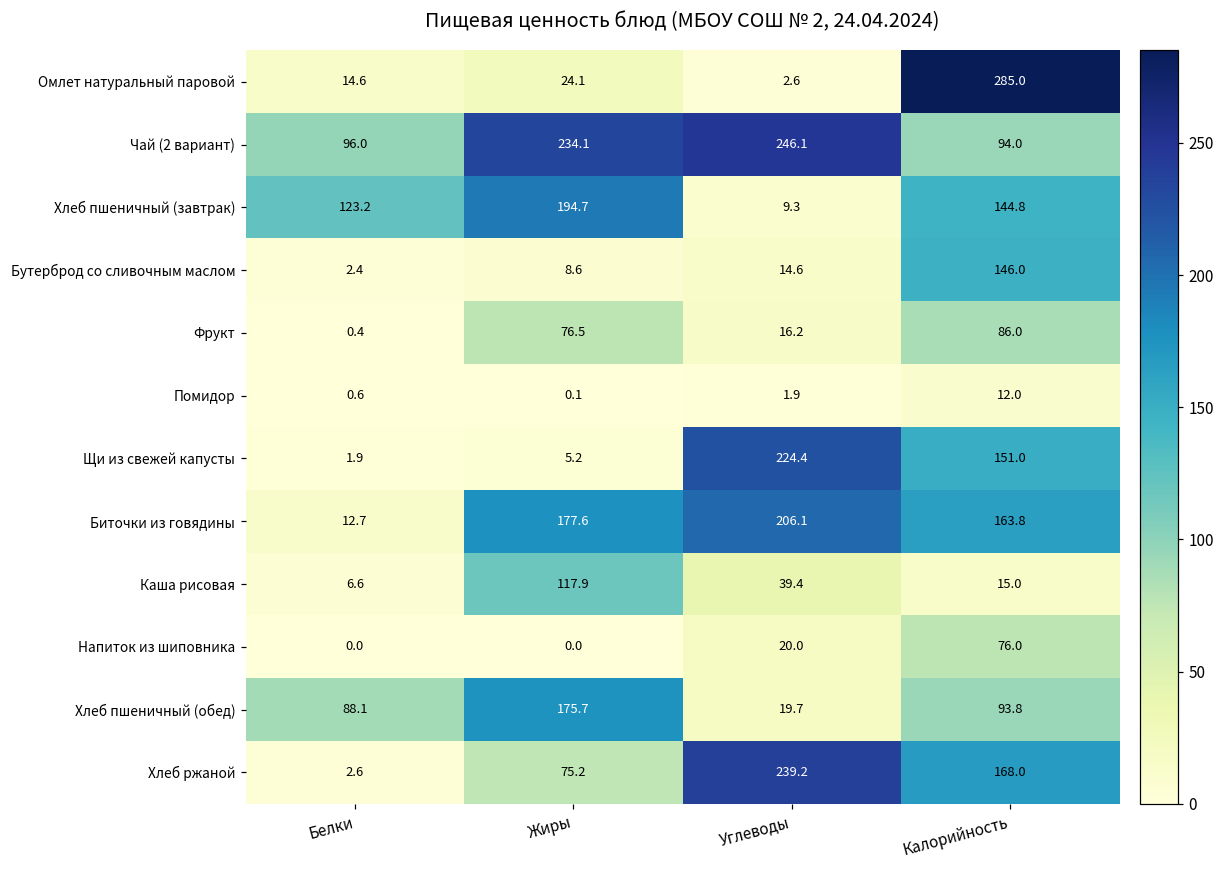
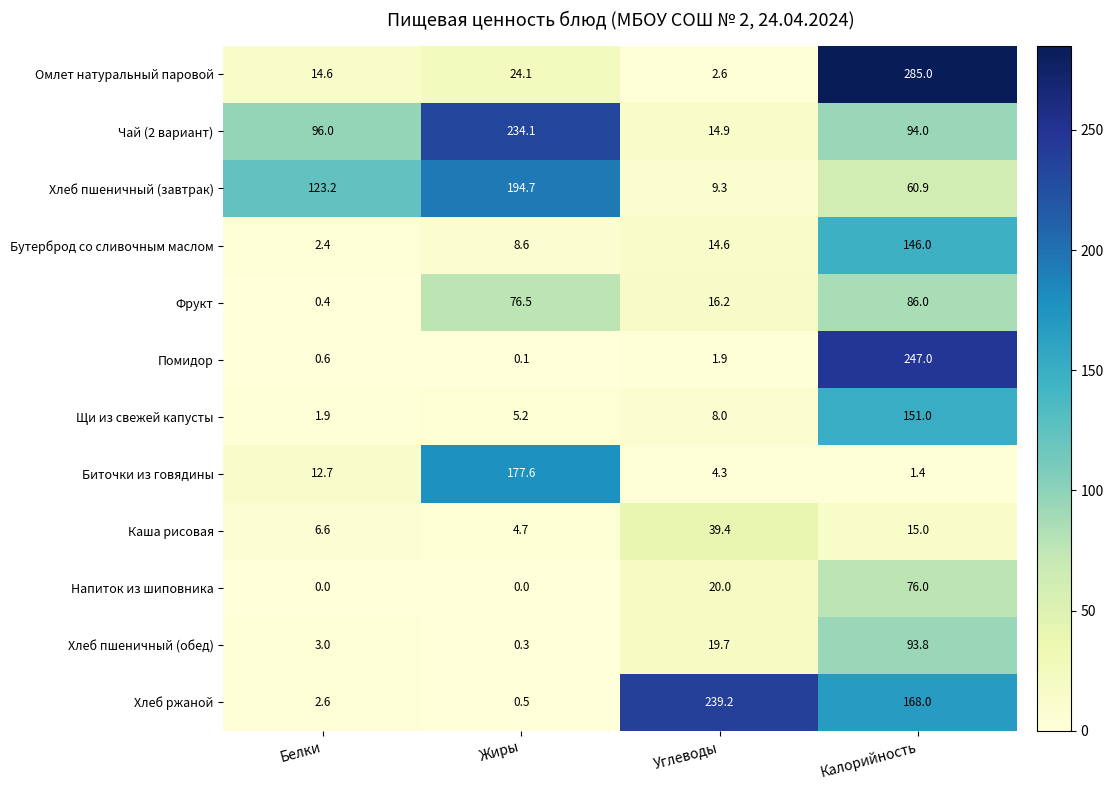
Чай (2 вариант), Углеводы: 246.1 -> 14.9
Хлеб пшеничный (завтрак), Калорийность: 144.8 -> 60.9
Помидор, Калорийность: 12.0 -> 247.0
Щи из свежей капусты, Углеводы: 224.4 -> 8.0
Биточки из говядины, Углеводы: 206.1 -> 4.3
Биточки из говядины, Калорийность: 163.8 -> 1.4
Каша рисовая, Жиры: 117.9 -> 4.7
Хлеб пшеничный (обед), Белки: 88.1 -> 3.0
Хлеб пшеничный (обед), Жиры: 175.7 -> 0.3
Хлеб ржаной, Жиры: 75.2 -> 0.5
